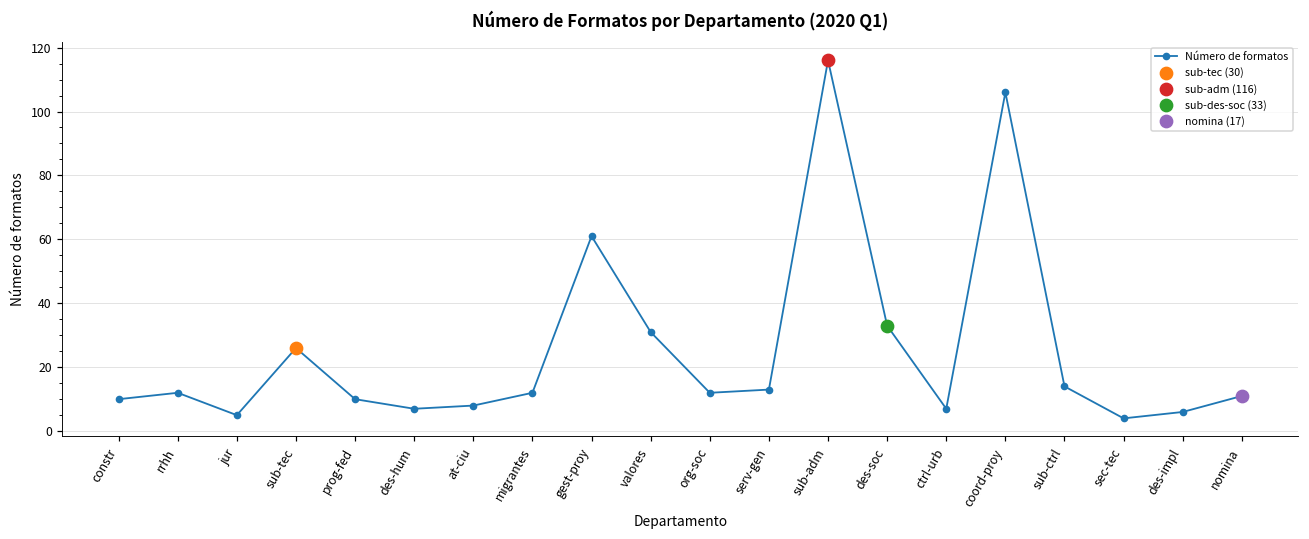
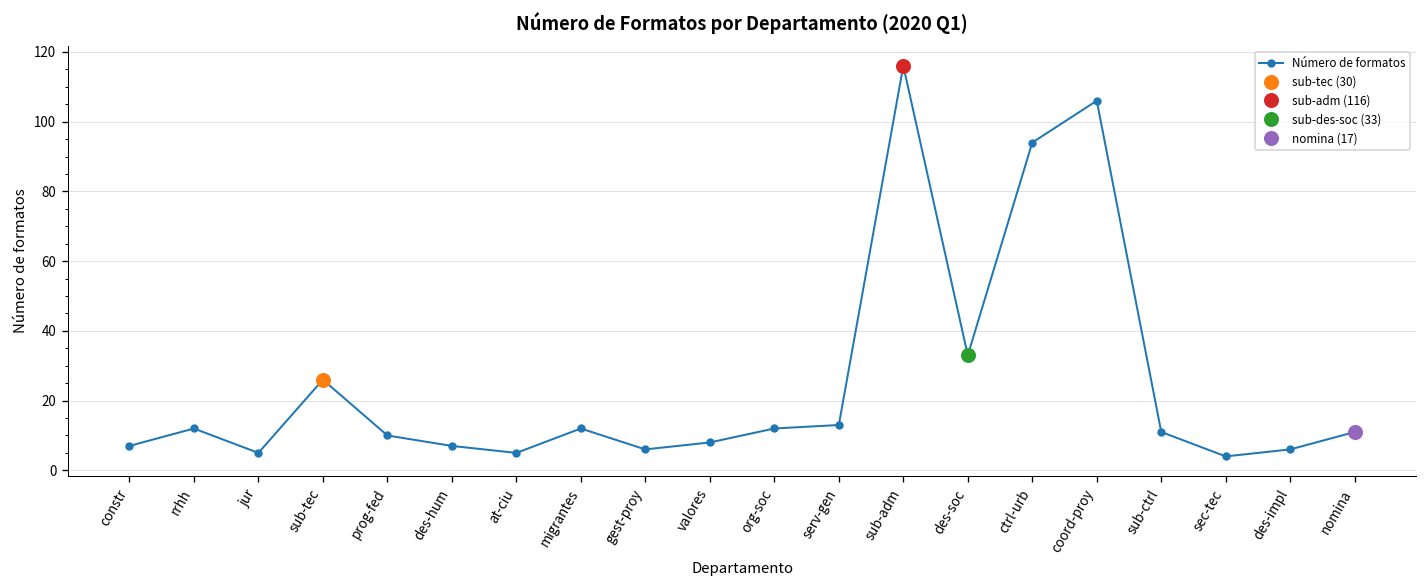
Número de formatos, constr: 10 -> 7
Número de formatos, at-ciu: 8 -> 5
Número de formatos, gest-proy: 61 -> 6
Número de formatos, valores: 31 -> 8
Número de formatos, ctrl-urb: 7 -> 94
Número de formatos, sub-ctrl: 14 -> 11
